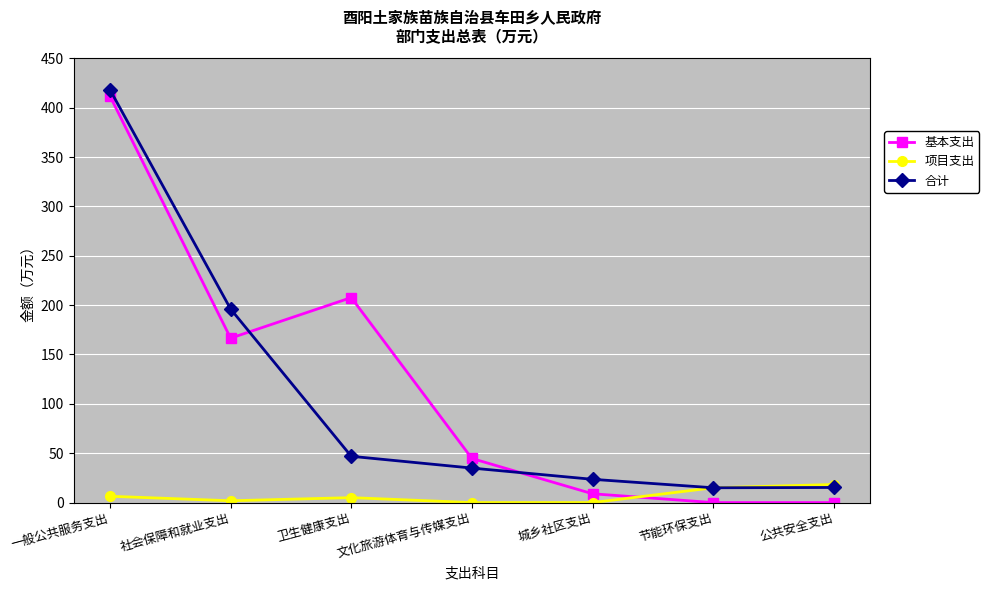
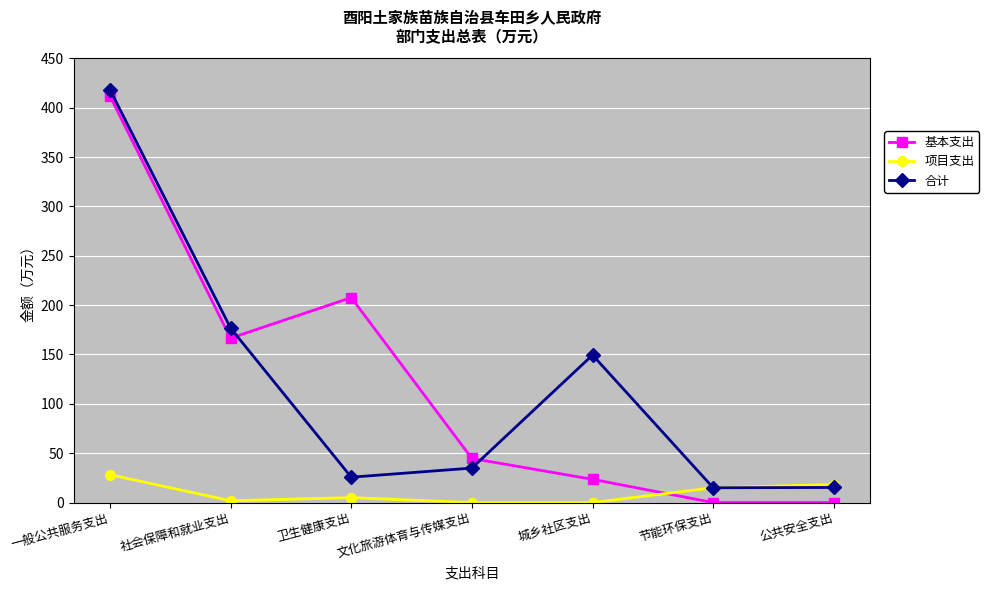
项目支出, 一般公共服务支出: 10 -> 30
合计, 社会保障和就业支出: 200 -> 180
合计, 卫生健康支出: 50 -> 30
基本支出, 城乡社区支出: 10 -> 20
合计, 城乡社区支出: 20 -> 150
